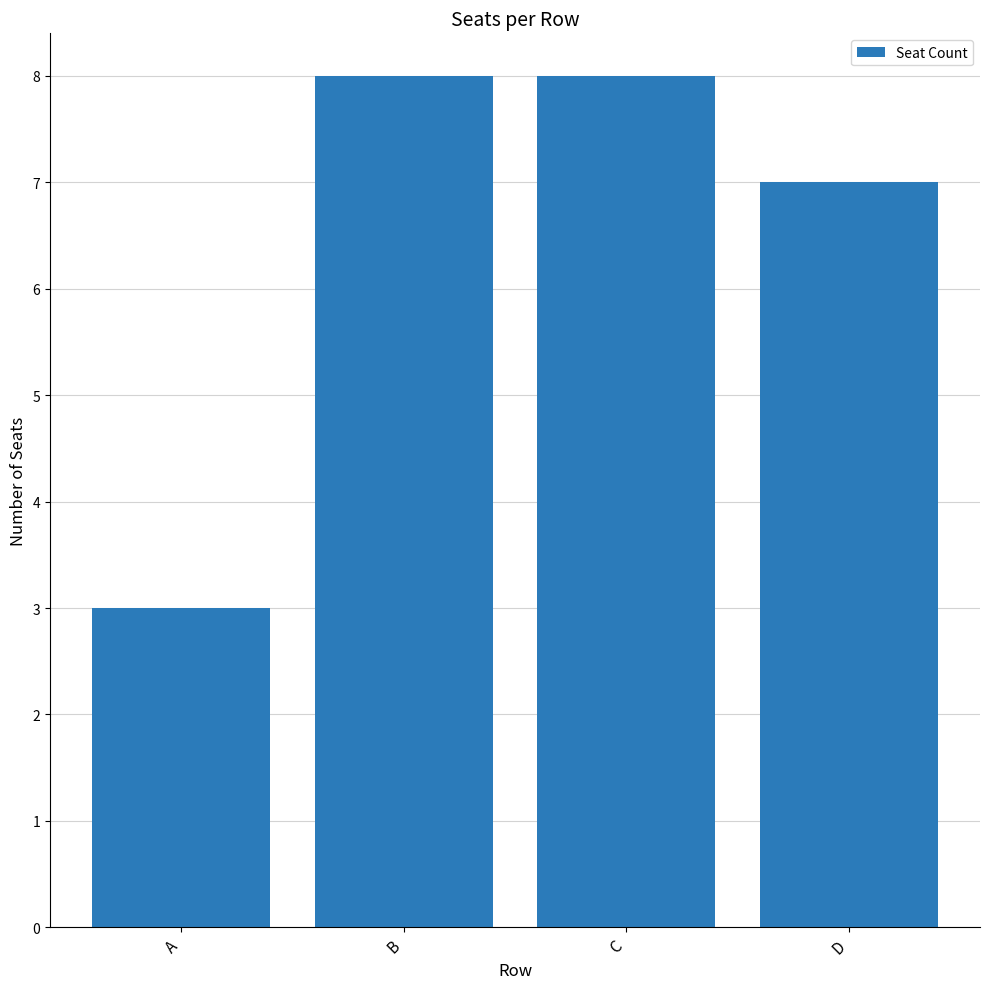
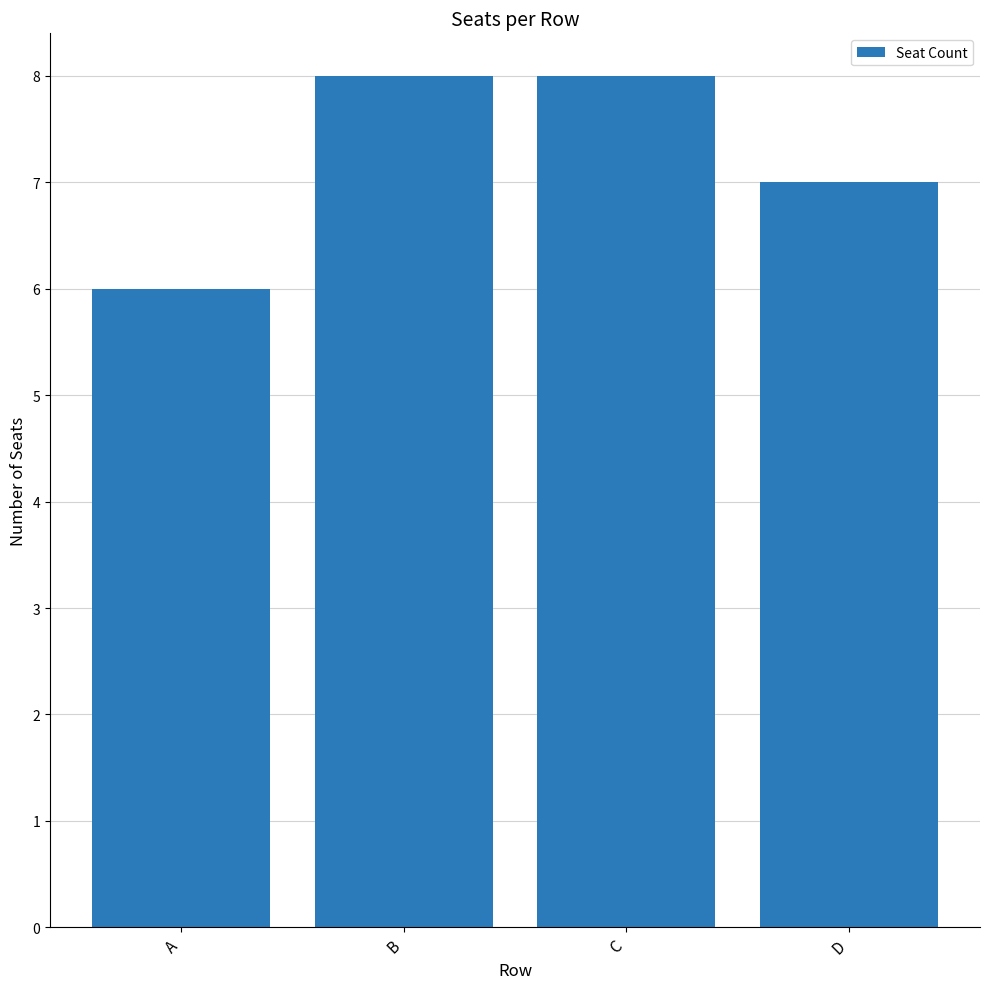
A: 3 -> 6
